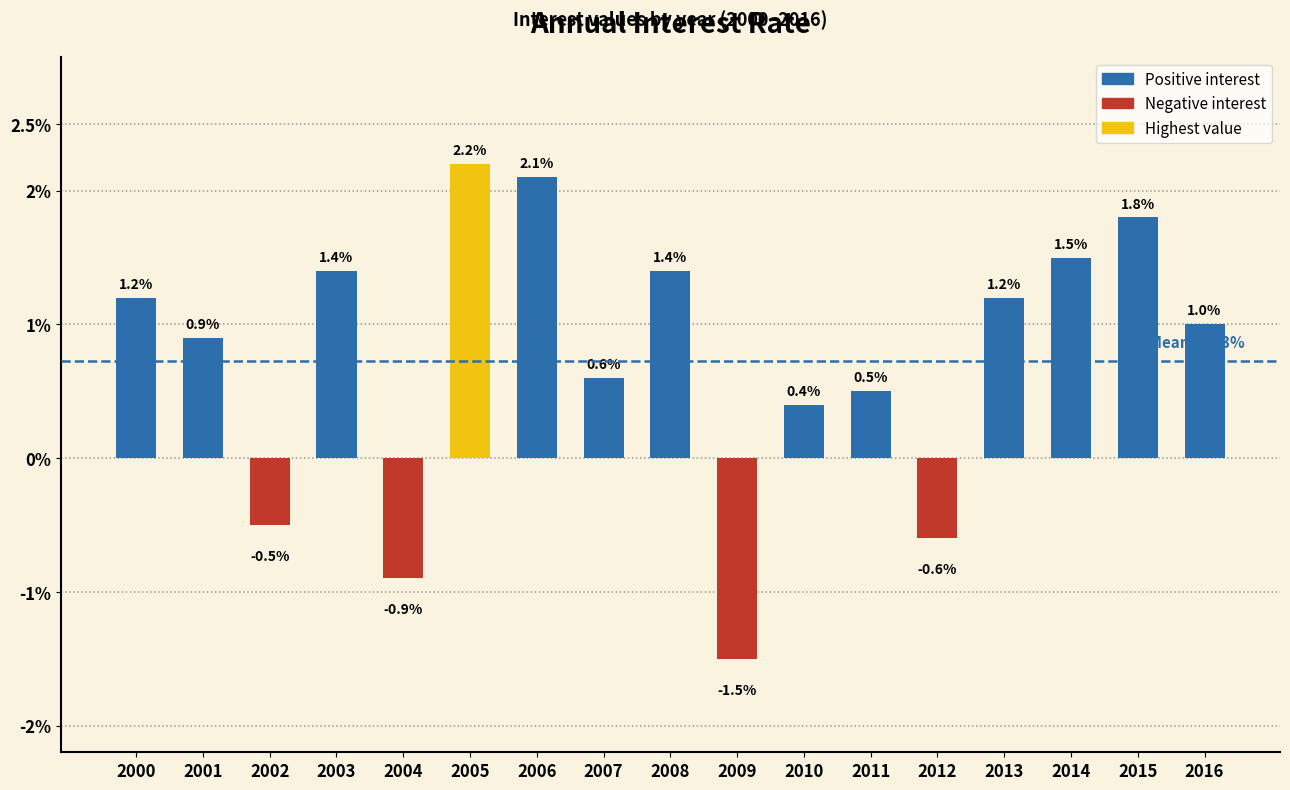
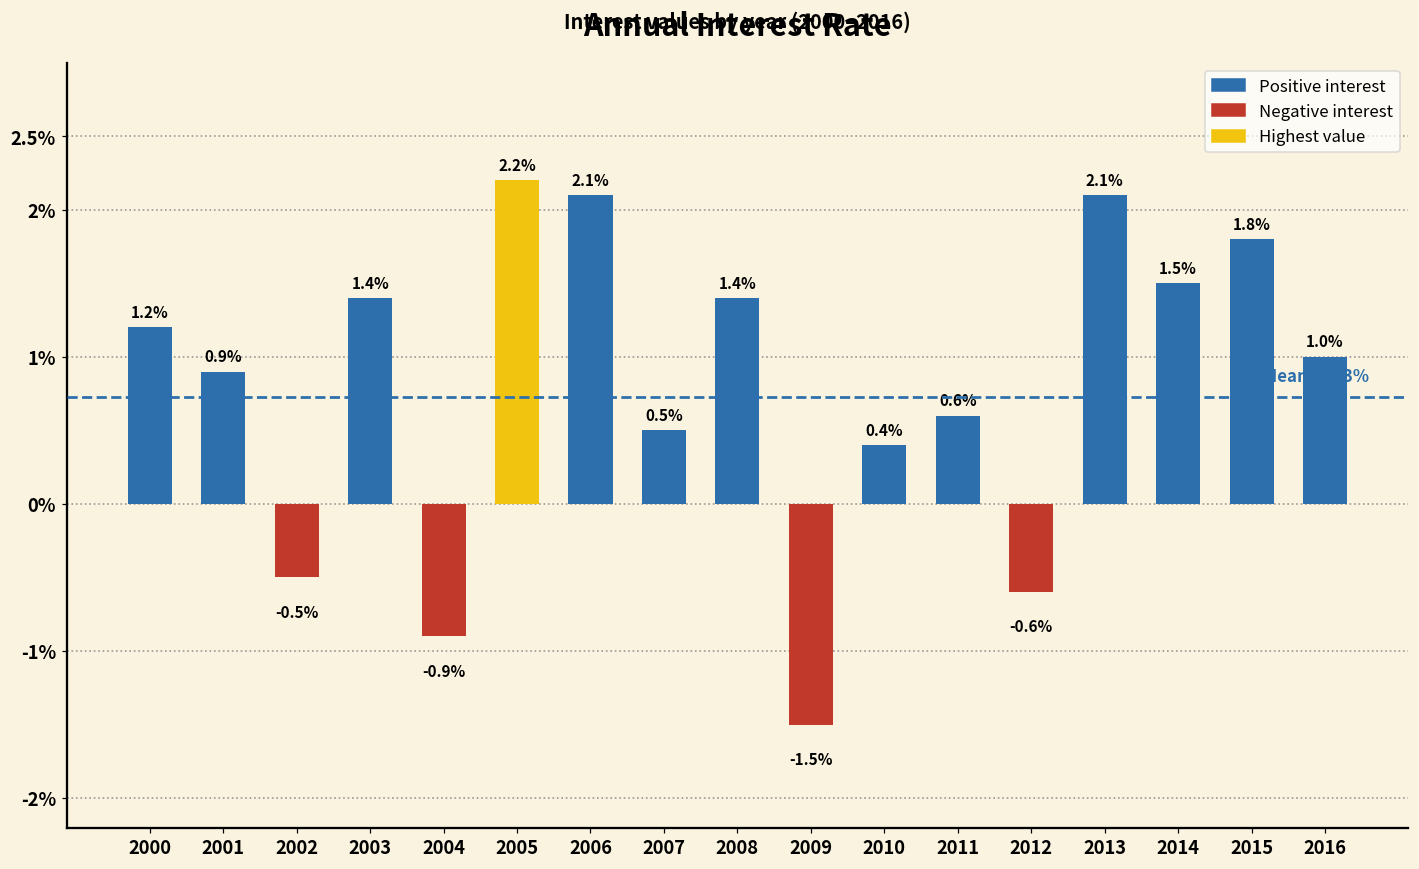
2007: 0.6% -> 0.5%
2011: 0.5% -> 0.6%
2013: 1.2% -> 2.1%
